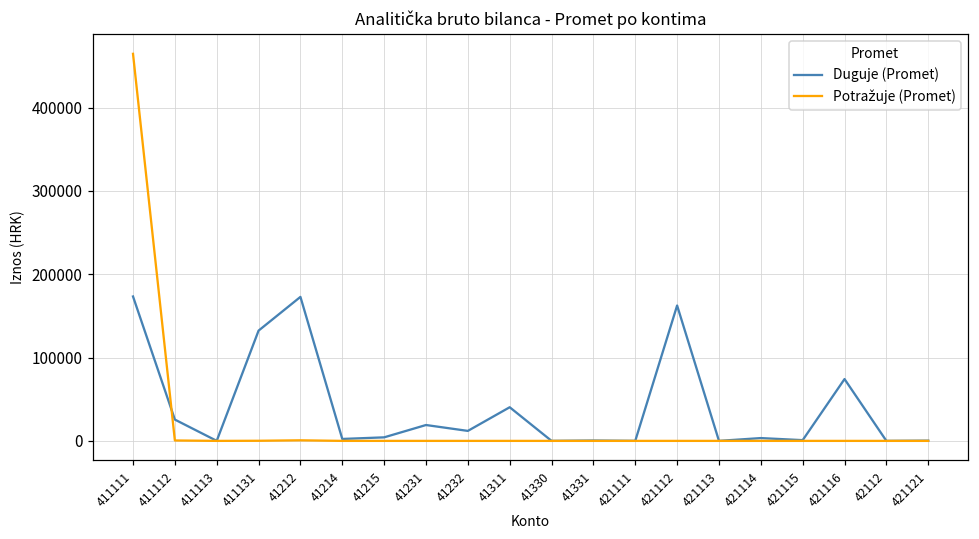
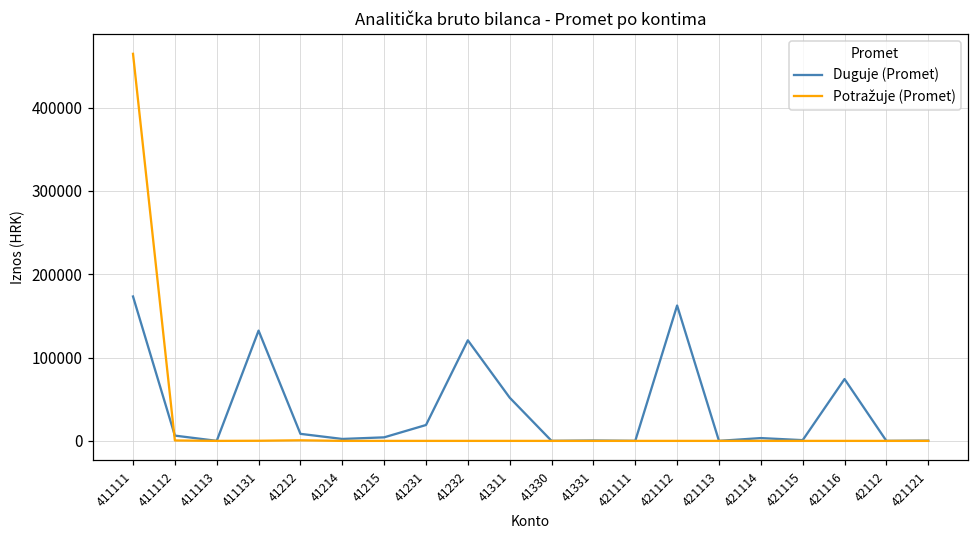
Duguje (Promet), 411112: 30000 -> 10000
Duguje (Promet), 41212: 170000 -> 10000
Duguje (Promet), 41232: 10000 -> 120000
Duguje (Promet), 41311: 40000 -> 50000
